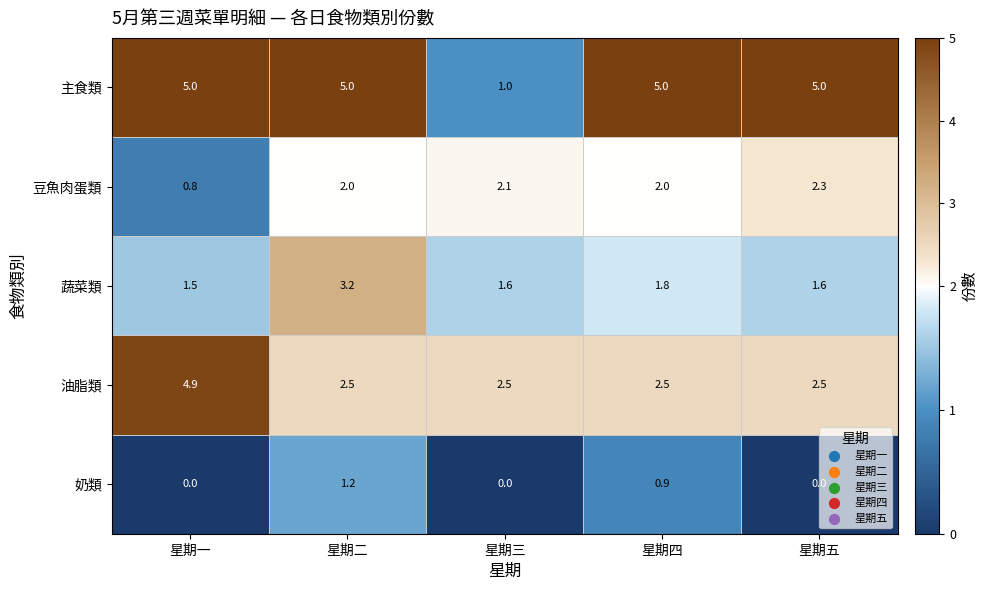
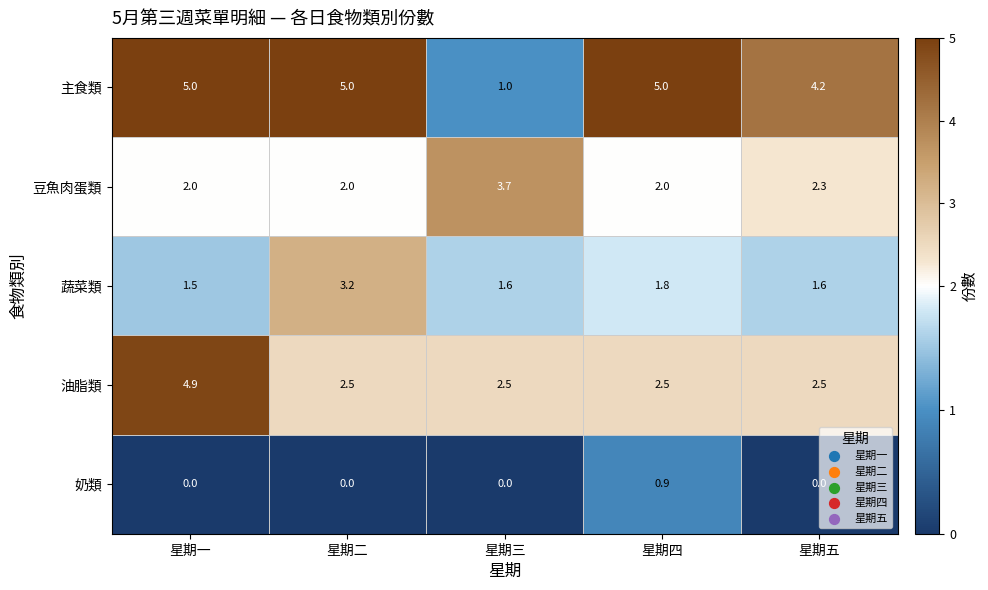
主食類, 星期五: 5.0 -> 4.2
豆魚肉蛋類, 星期一: 0.8 -> 2.0
豆魚肉蛋類, 星期三: 2.1 -> 3.7
奶類, 星期二: 1.2 -> 0.0
